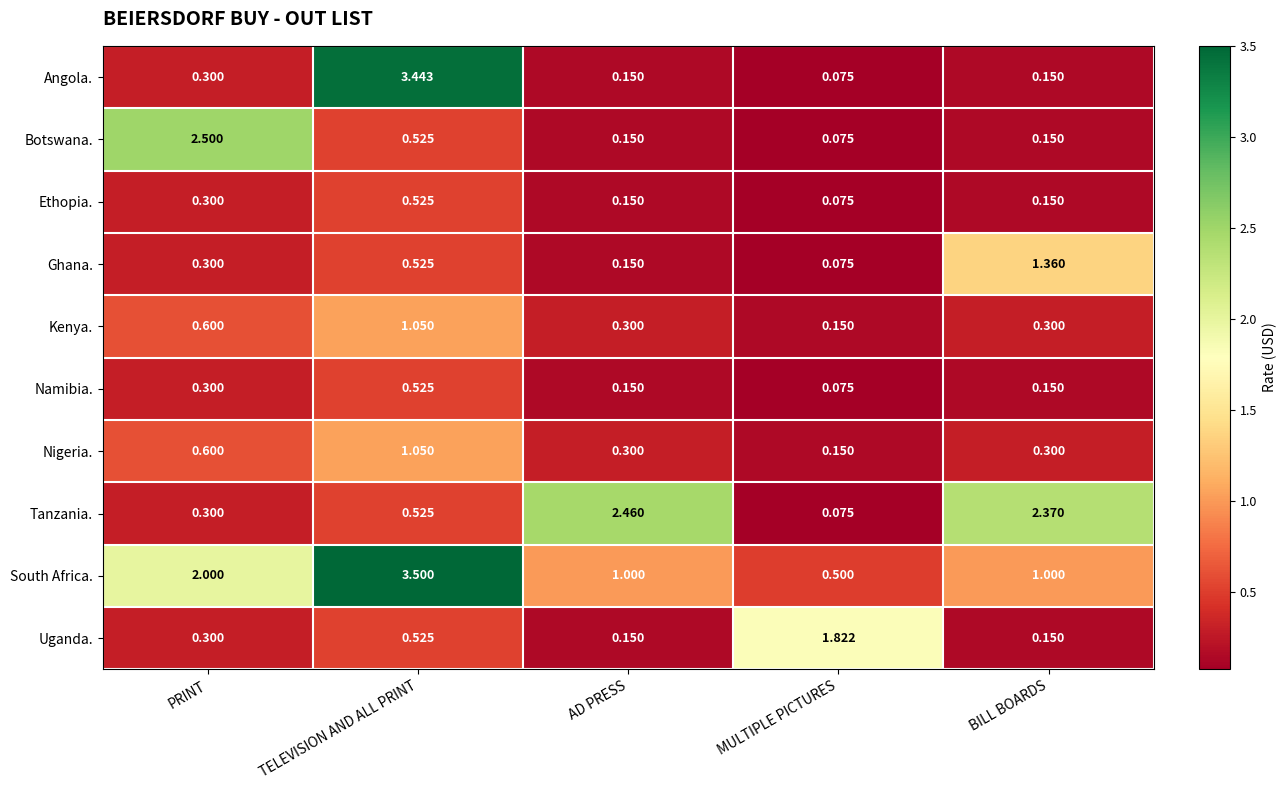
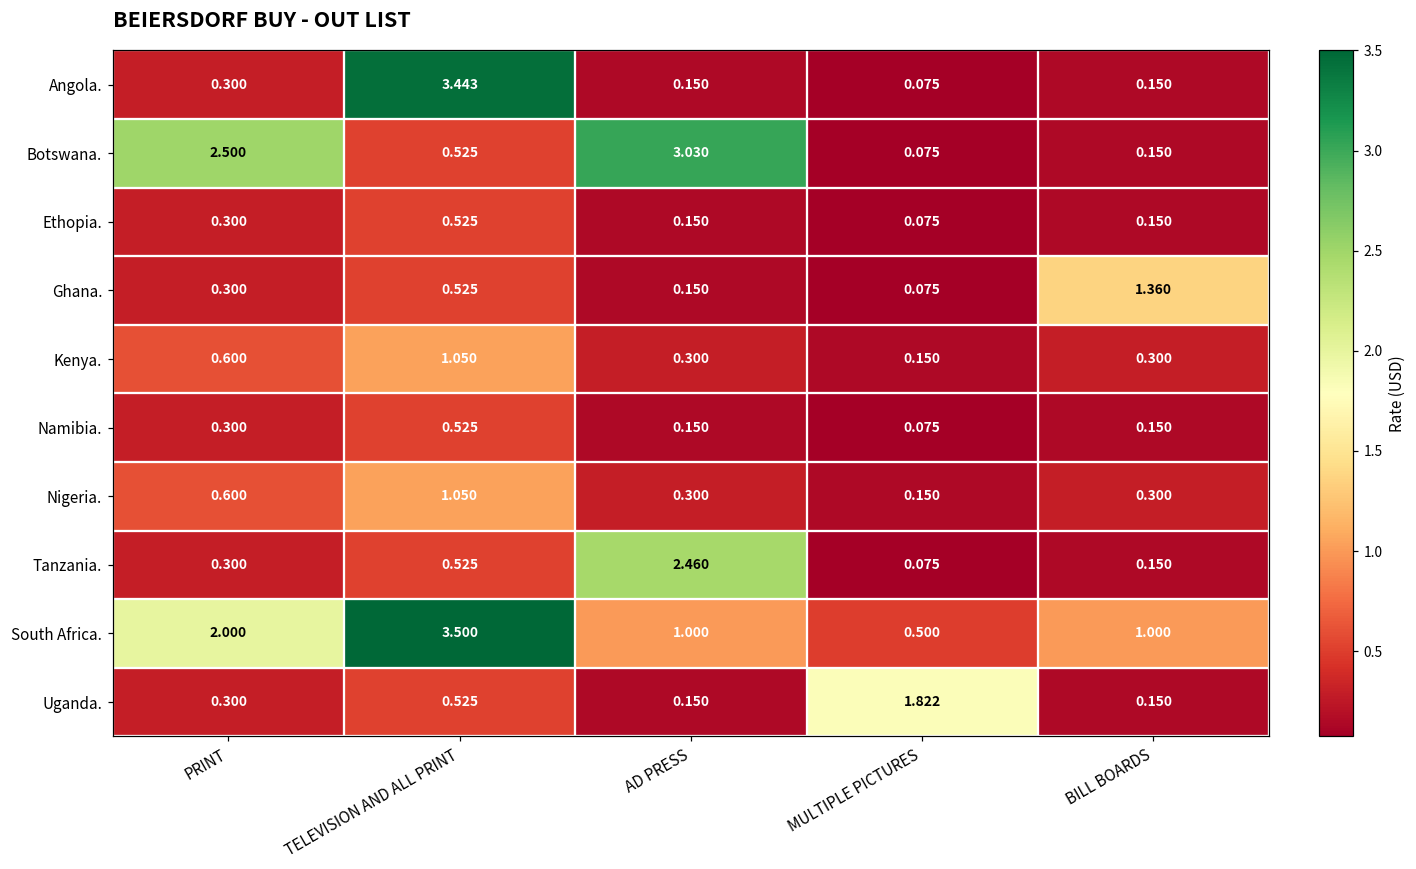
Botswana., AD PRESS: 0.150 -> 3.030
Tanzania., BILL BOARDS: 2.370 -> 0.150
